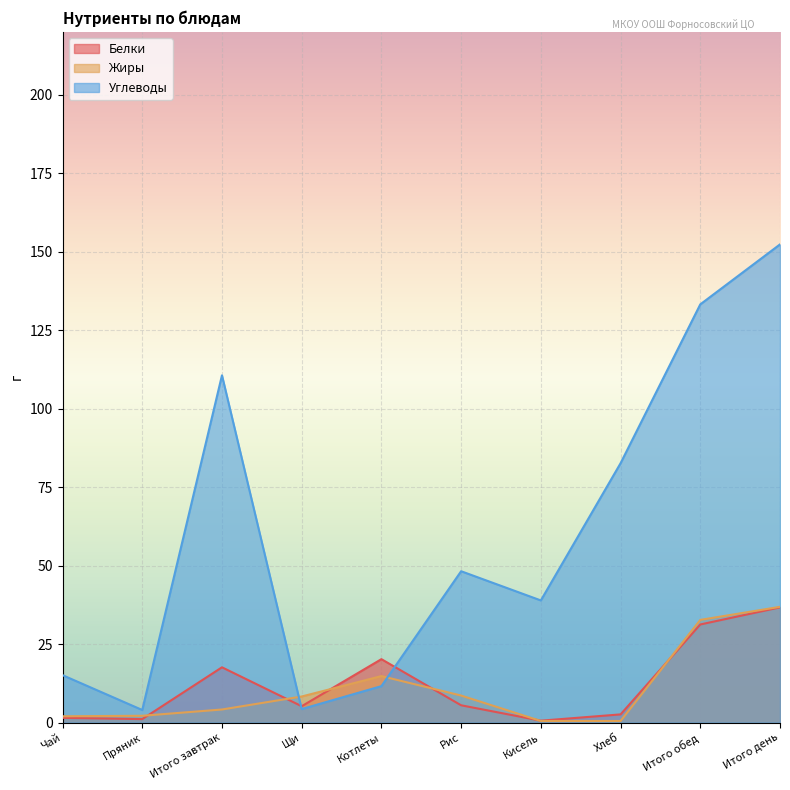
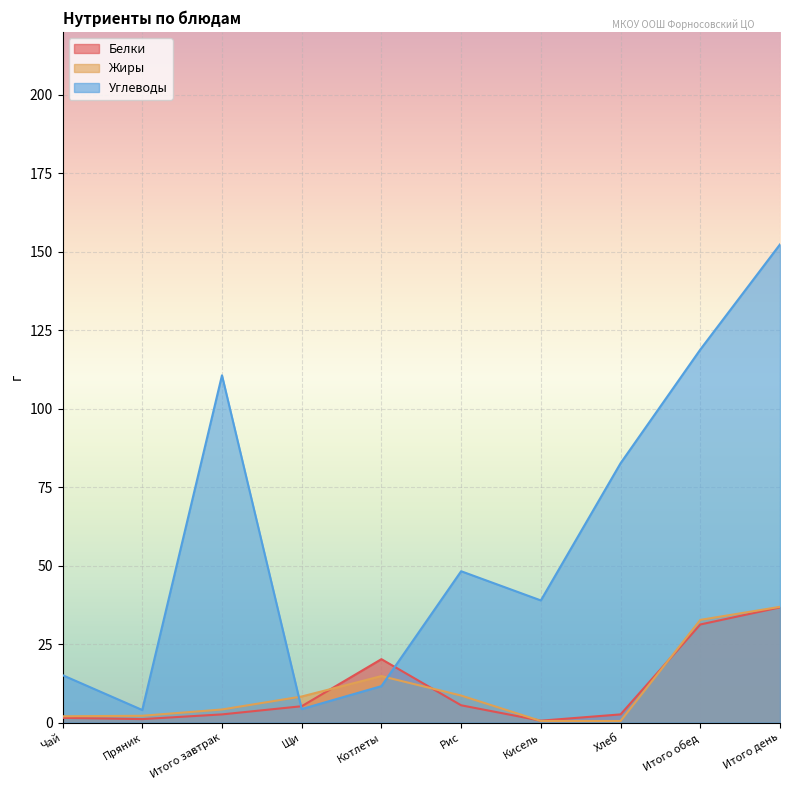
Белки, Итого завтрак: 18 -> 3
Углеводы, Итого обед: 133 -> 119
